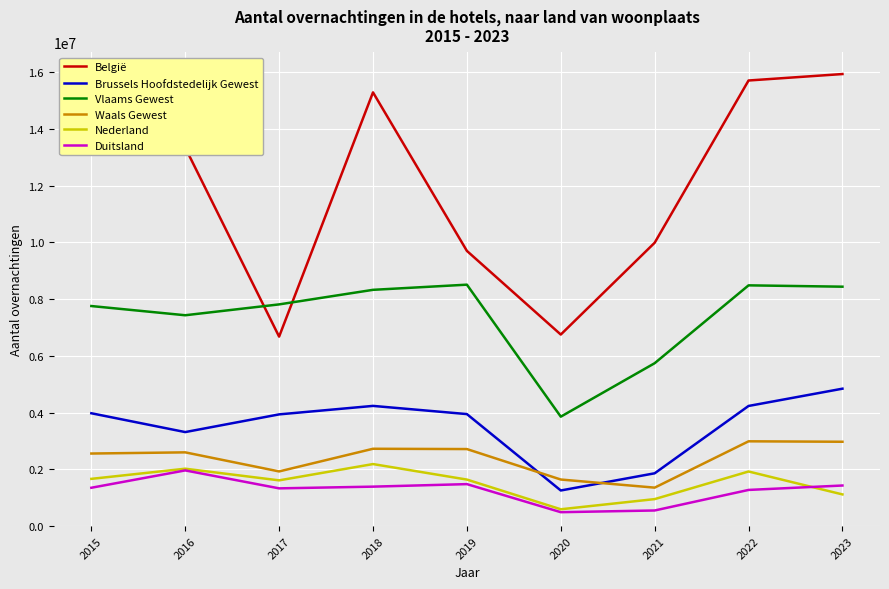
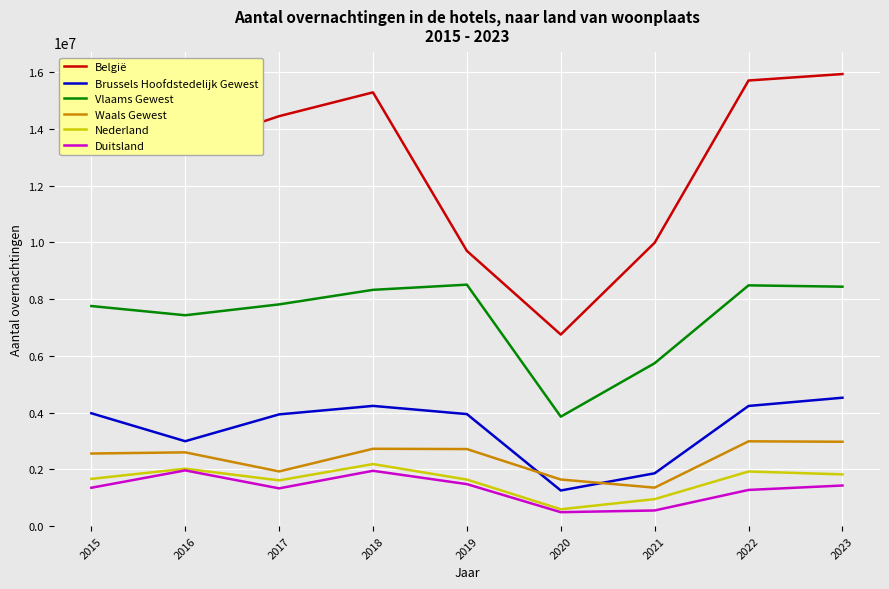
Brussels Hoofdstedelijk Gewest, 2016: 3300000 -> 3000000
België, 2017: 6700000 -> 14400000
Duitsland, 2018: 1400000 -> 1900000
Brussels Hoofdstedelijk Gewest, 2023: 4800000 -> 4500000
Nederland, 2023: 1100000 -> 1800000
